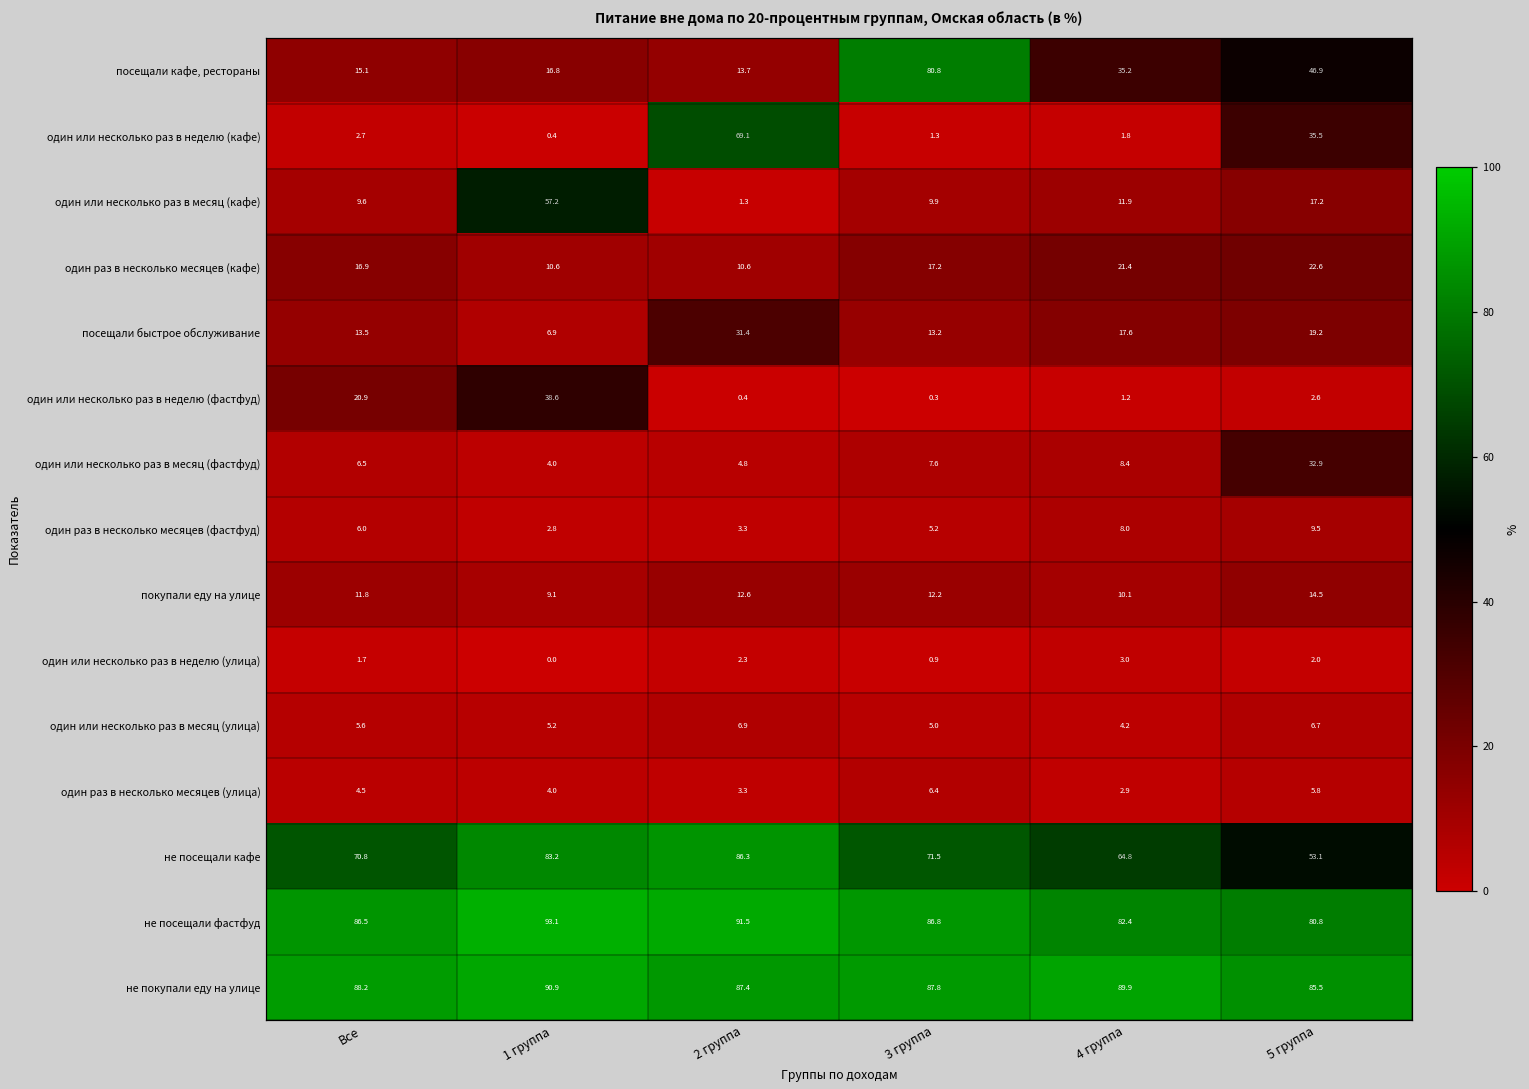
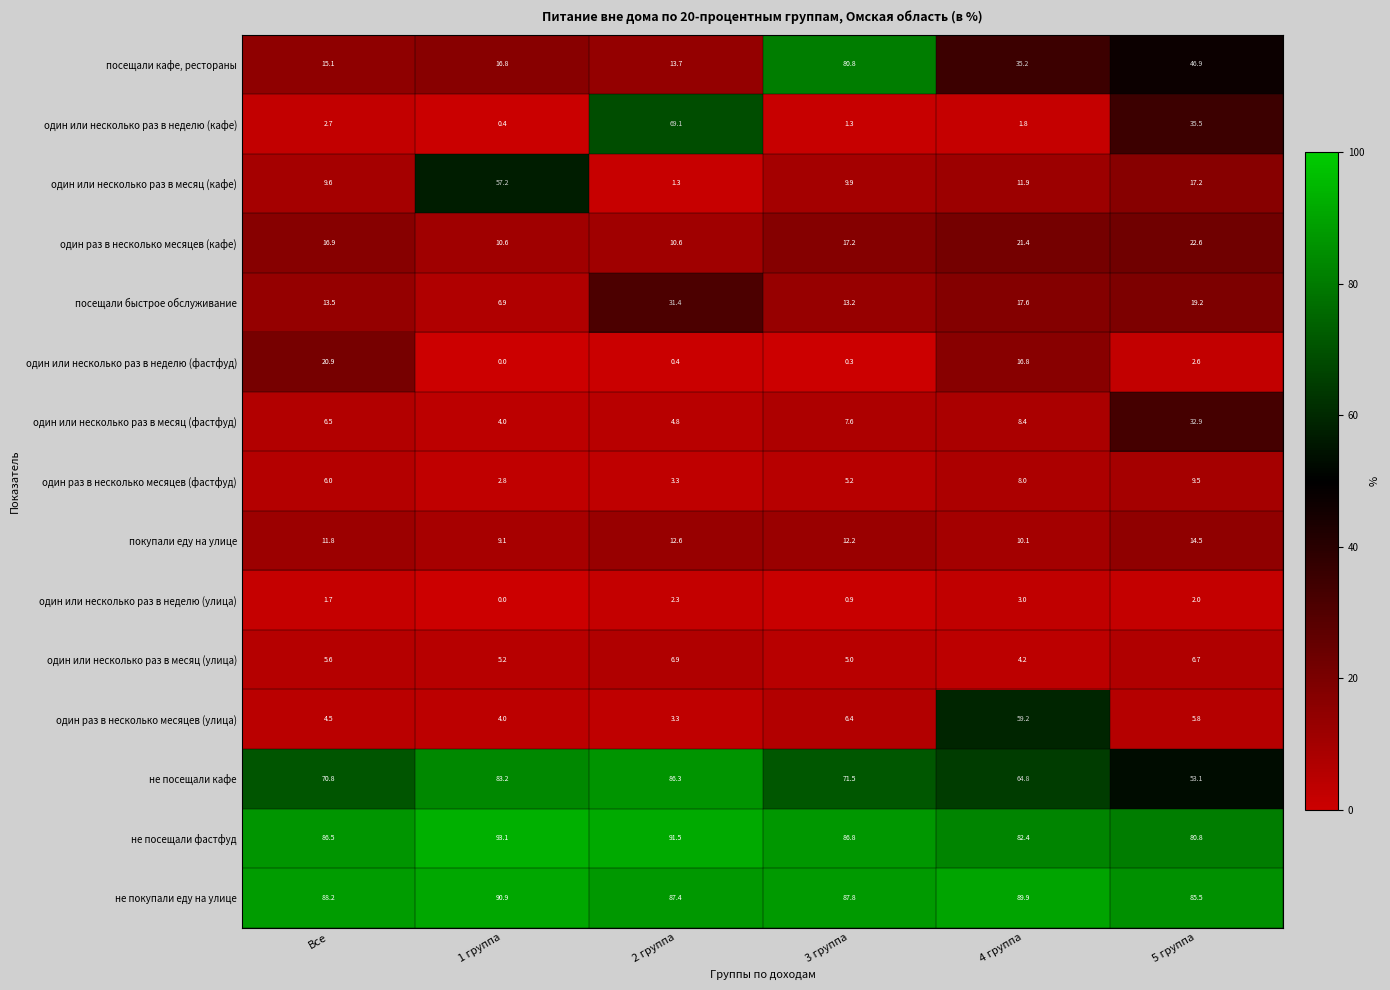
один или несколько раз в неделю (фастфуд), 1 группа: 38.6 -> 0.0
один или несколько раз в неделю (фастфуд), 4 группа: 1.2 -> 16.8
один раз в несколько месяцев (улица), 4 группа: 2.9 -> 59.2
